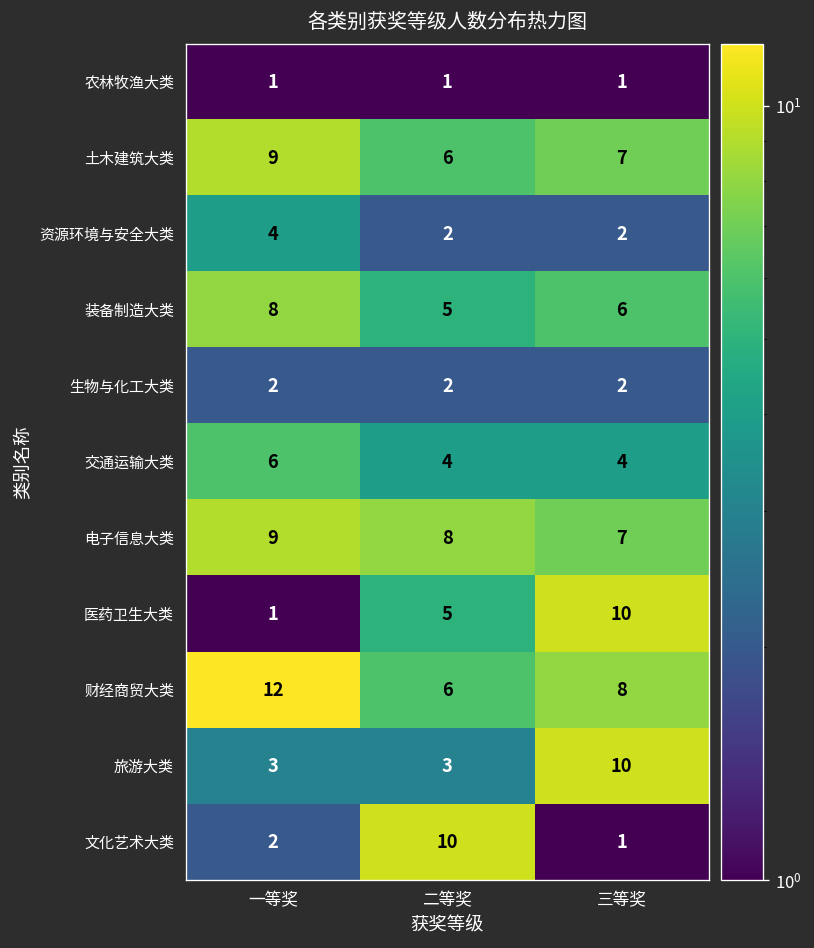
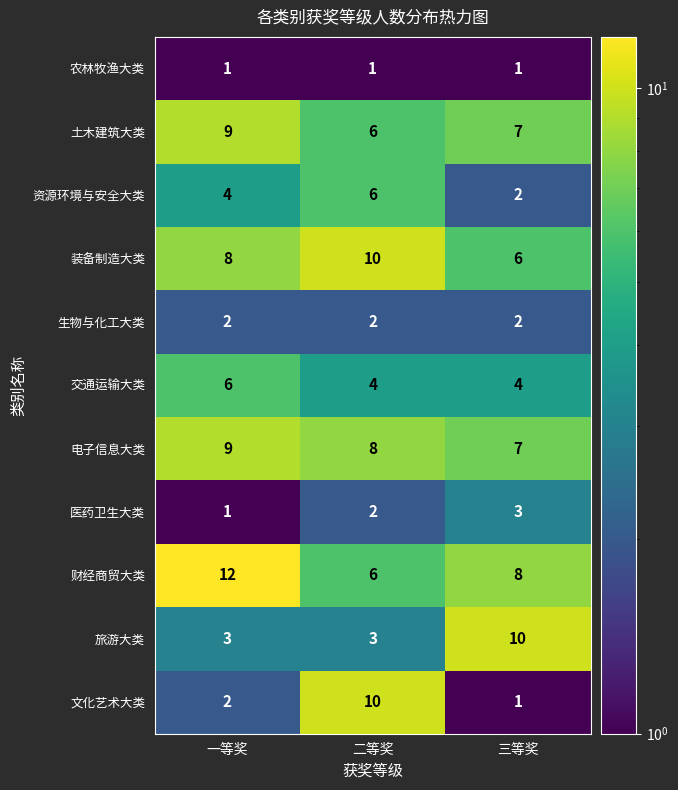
资源环境与安全大类, 二等奖: 2 -> 6
装备制造大类, 二等奖: 5 -> 10
医药卫生大类, 二等奖: 5 -> 2
医药卫生大类, 三等奖: 10 -> 3
